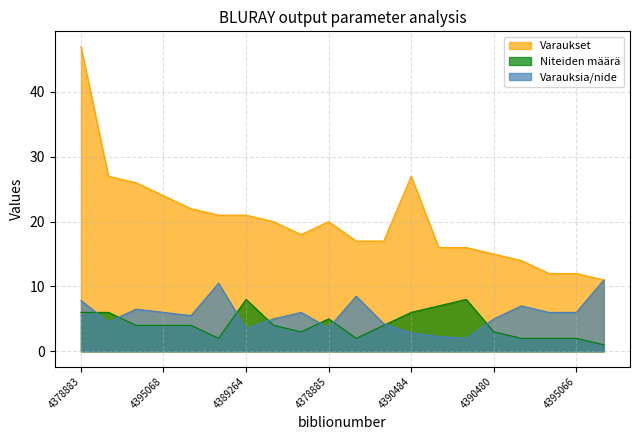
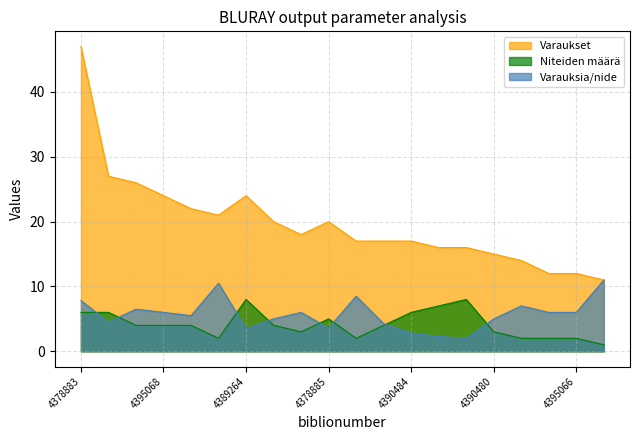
Varaukset, 4389264: 21 -> 24
Varaukset, 4390484: 27 -> 17
